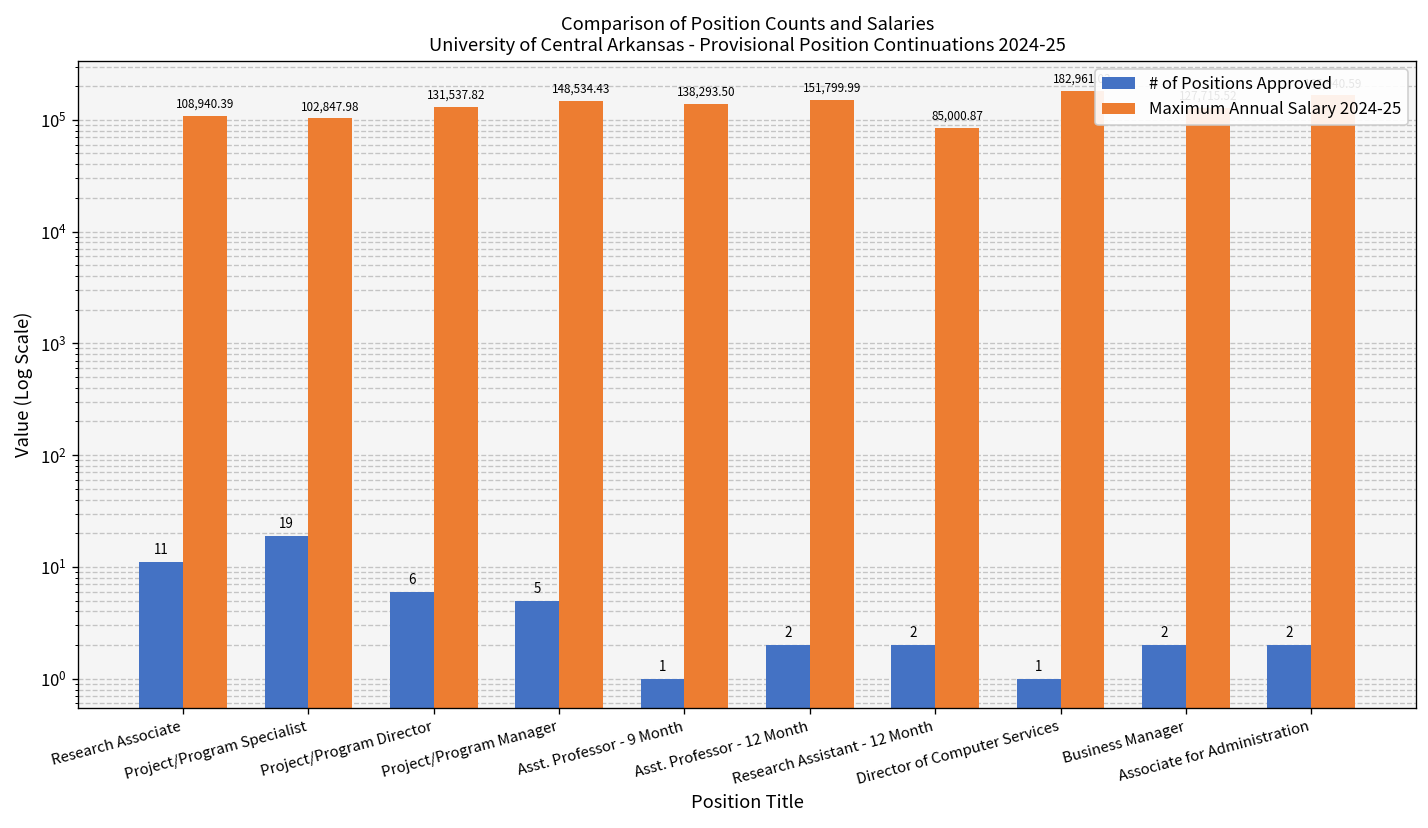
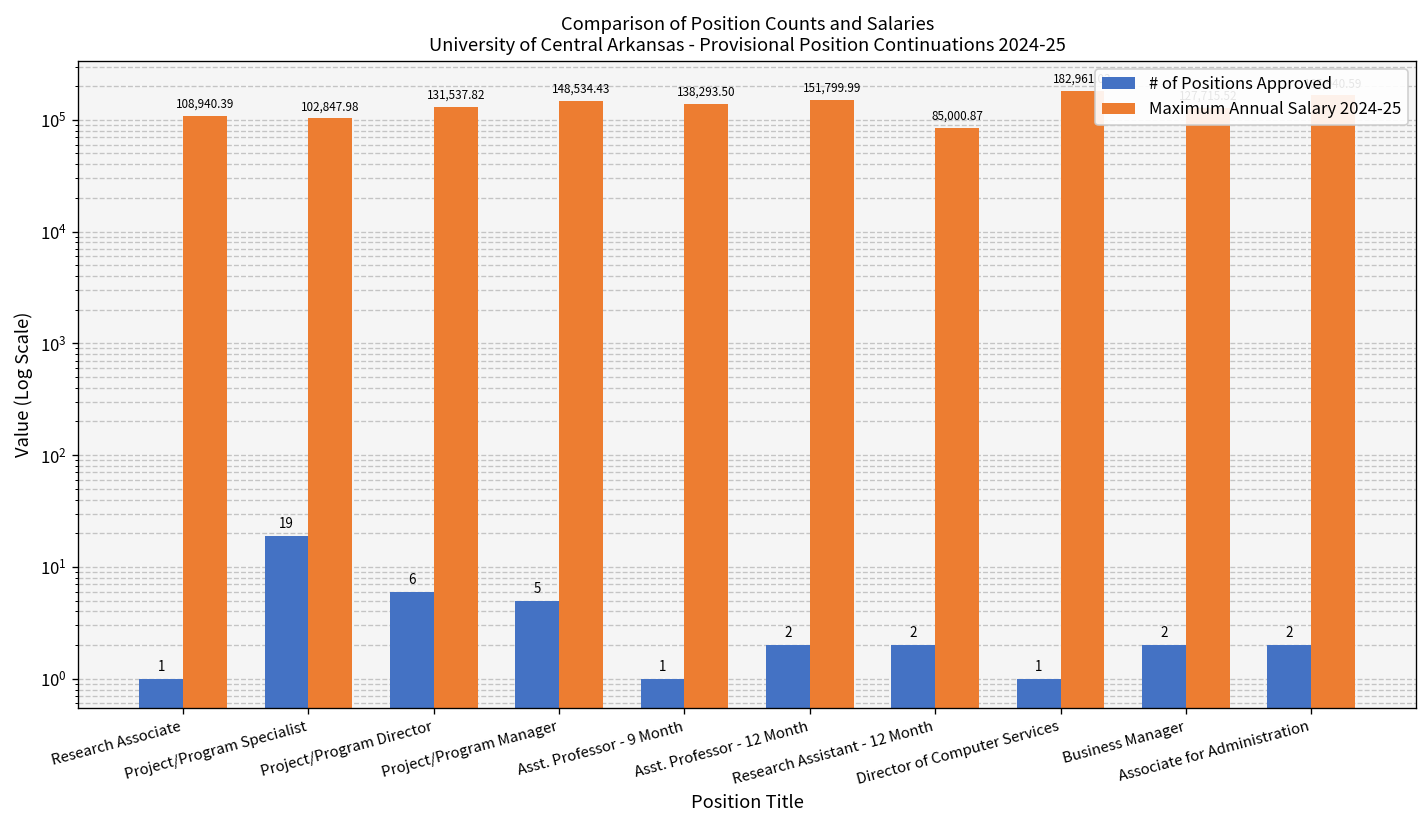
# of Positions Approved, Research Associate: 11 -> 1
